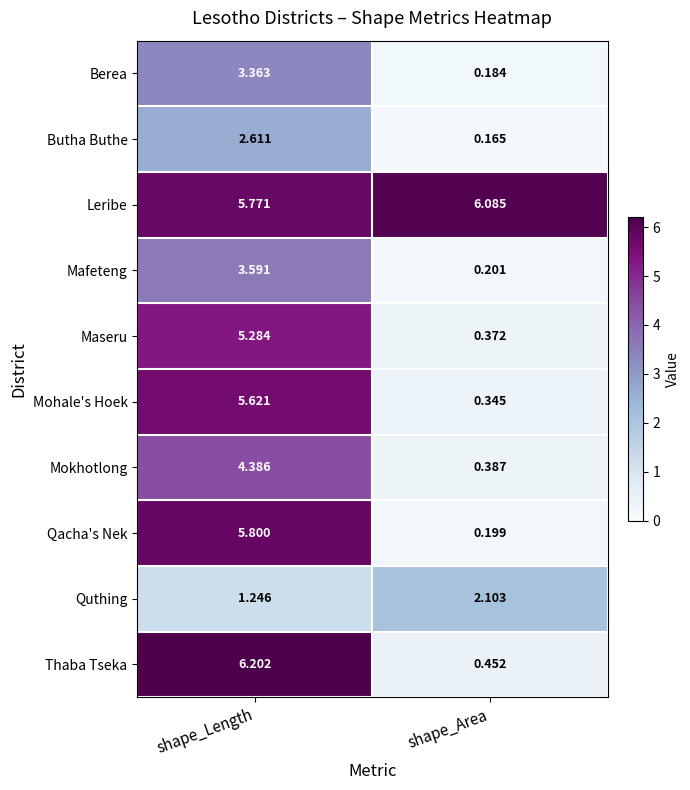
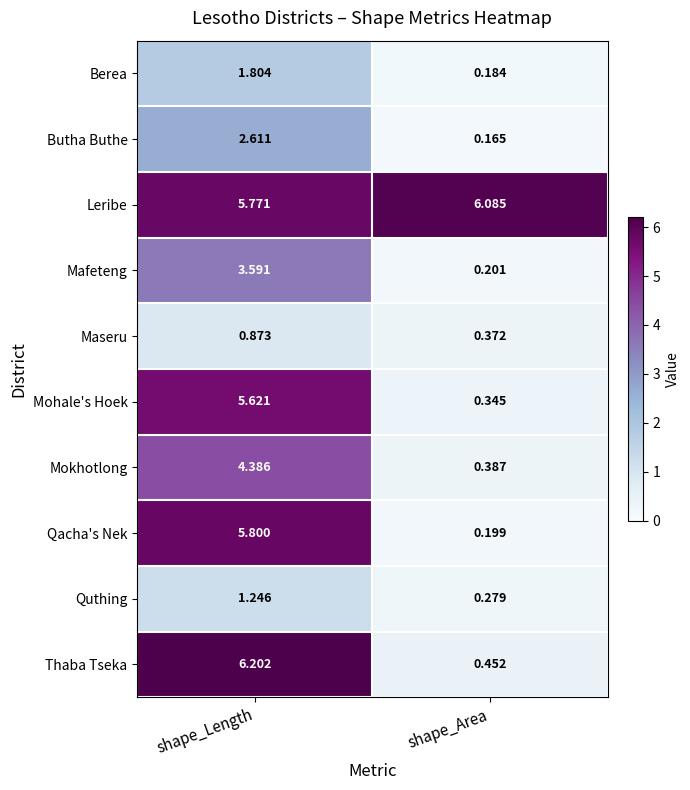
Berea, shape_Length: 3.363 -> 1.804
Maseru, shape_Length: 5.284 -> 0.873
Quthing, shape_Area: 2.103 -> 0.279
